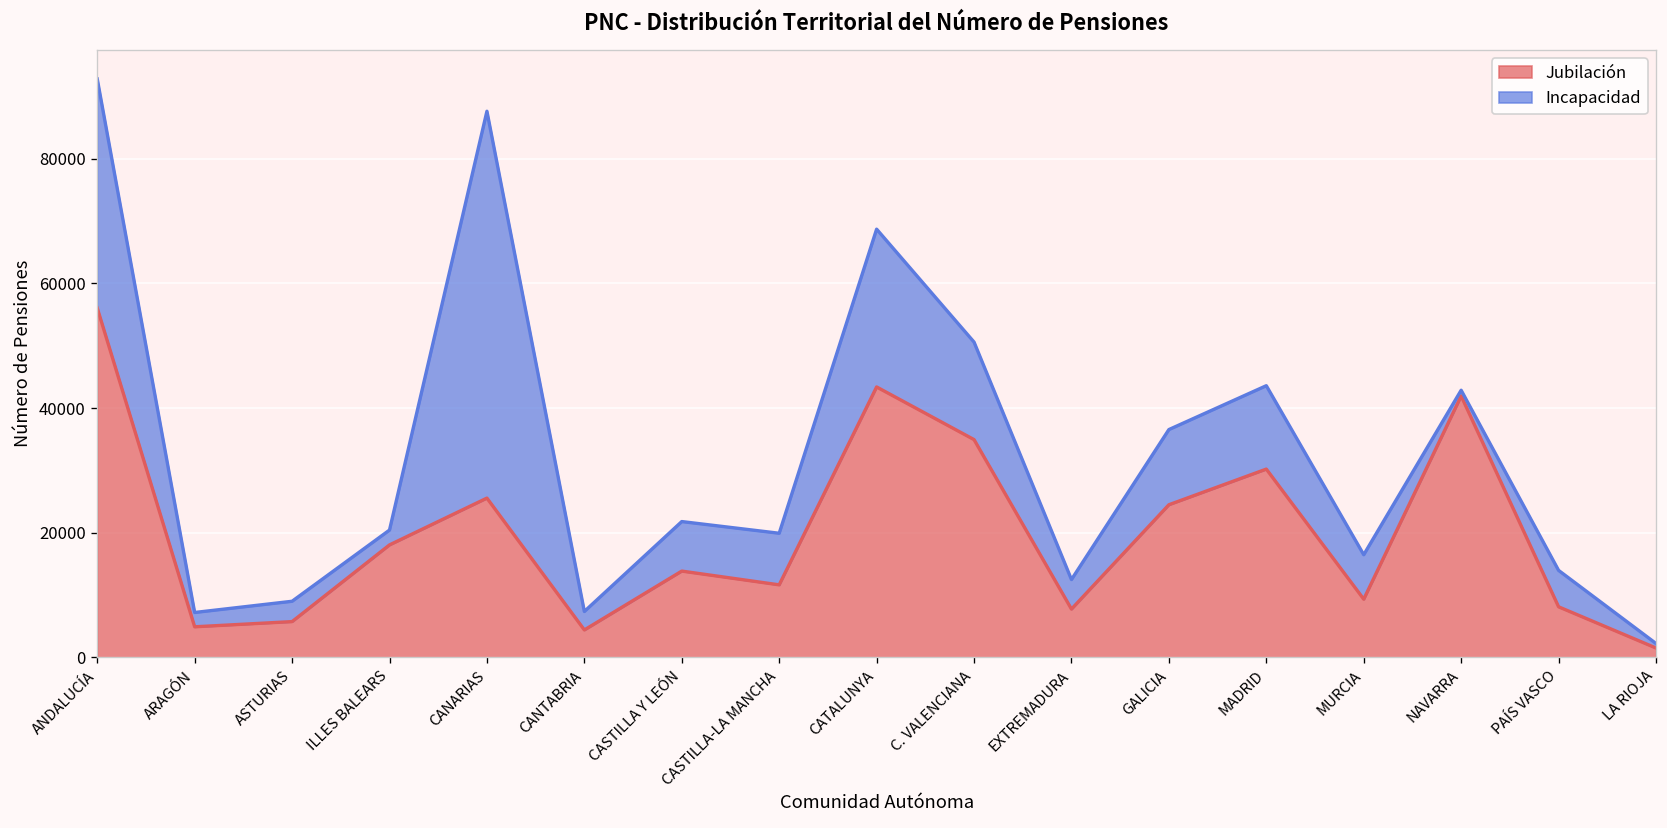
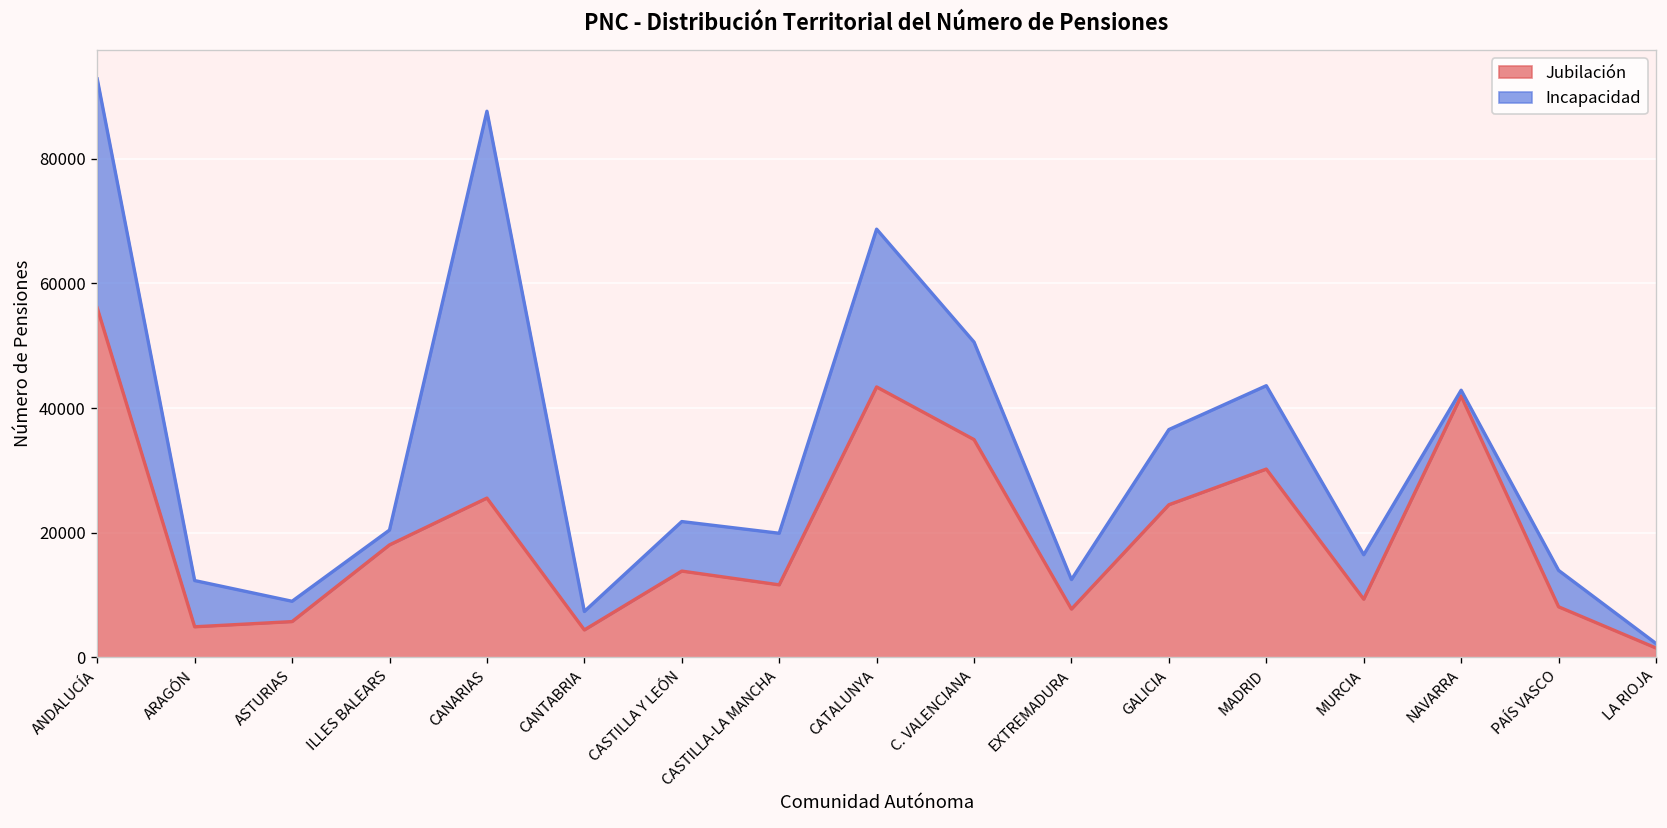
Incapacidad, ARAGÓN: 2000 -> 7000
